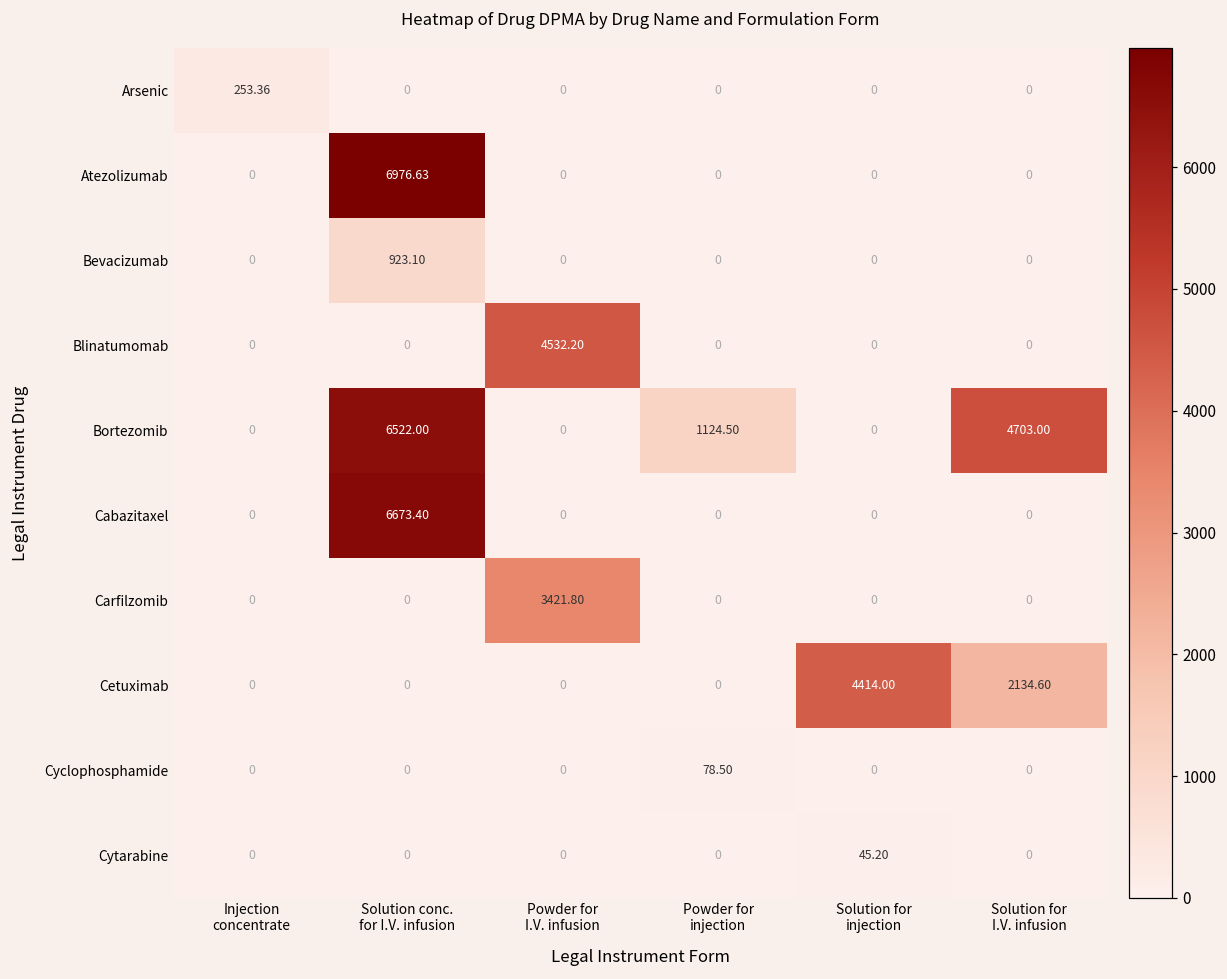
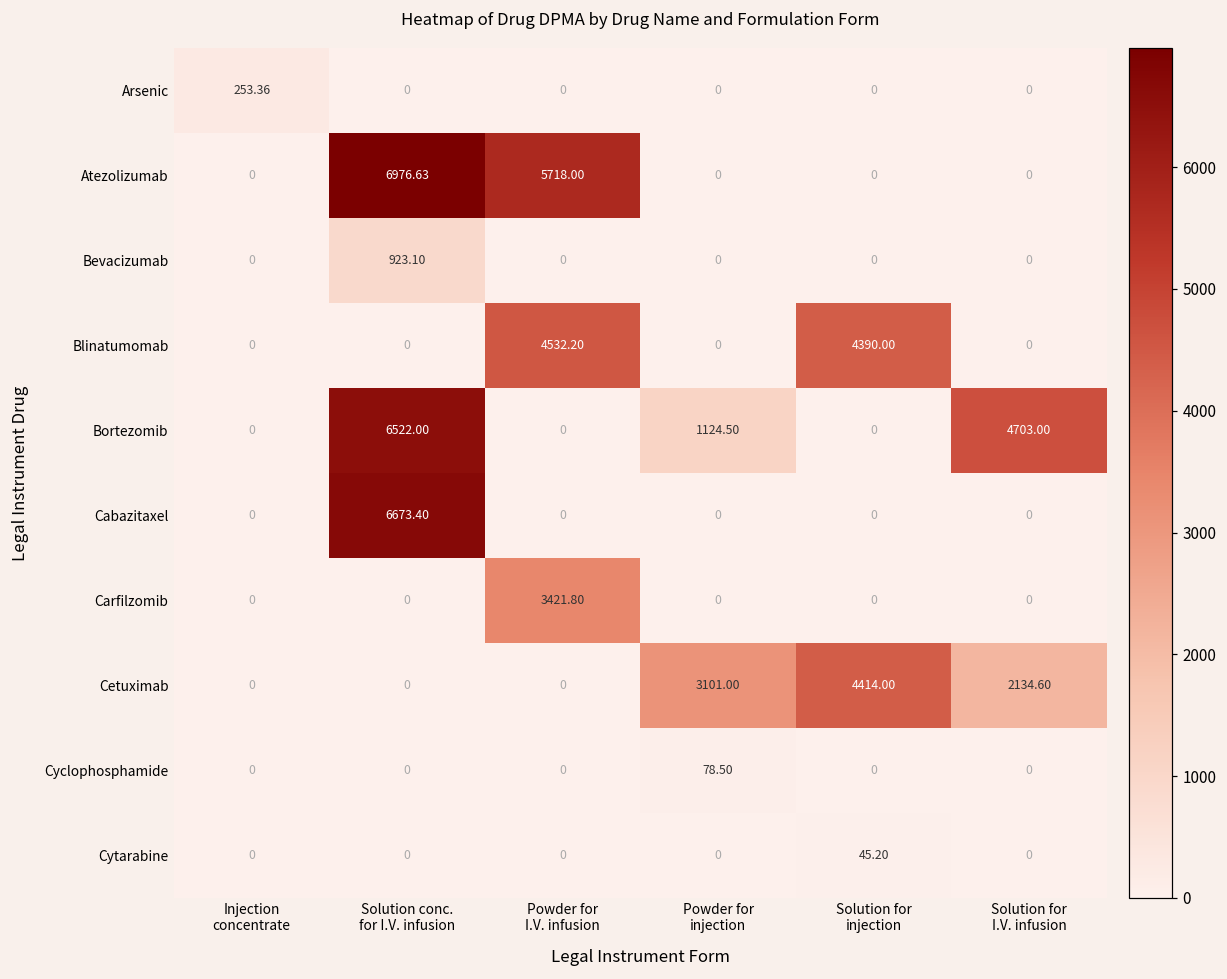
Atezolizumab, Powder for I.V. infusion: 0 -> 5718.00
Blinatumomab, Solution for injection: 0 -> 4390.00
Cetuximab, Powder for injection: 0 -> 3101.00
